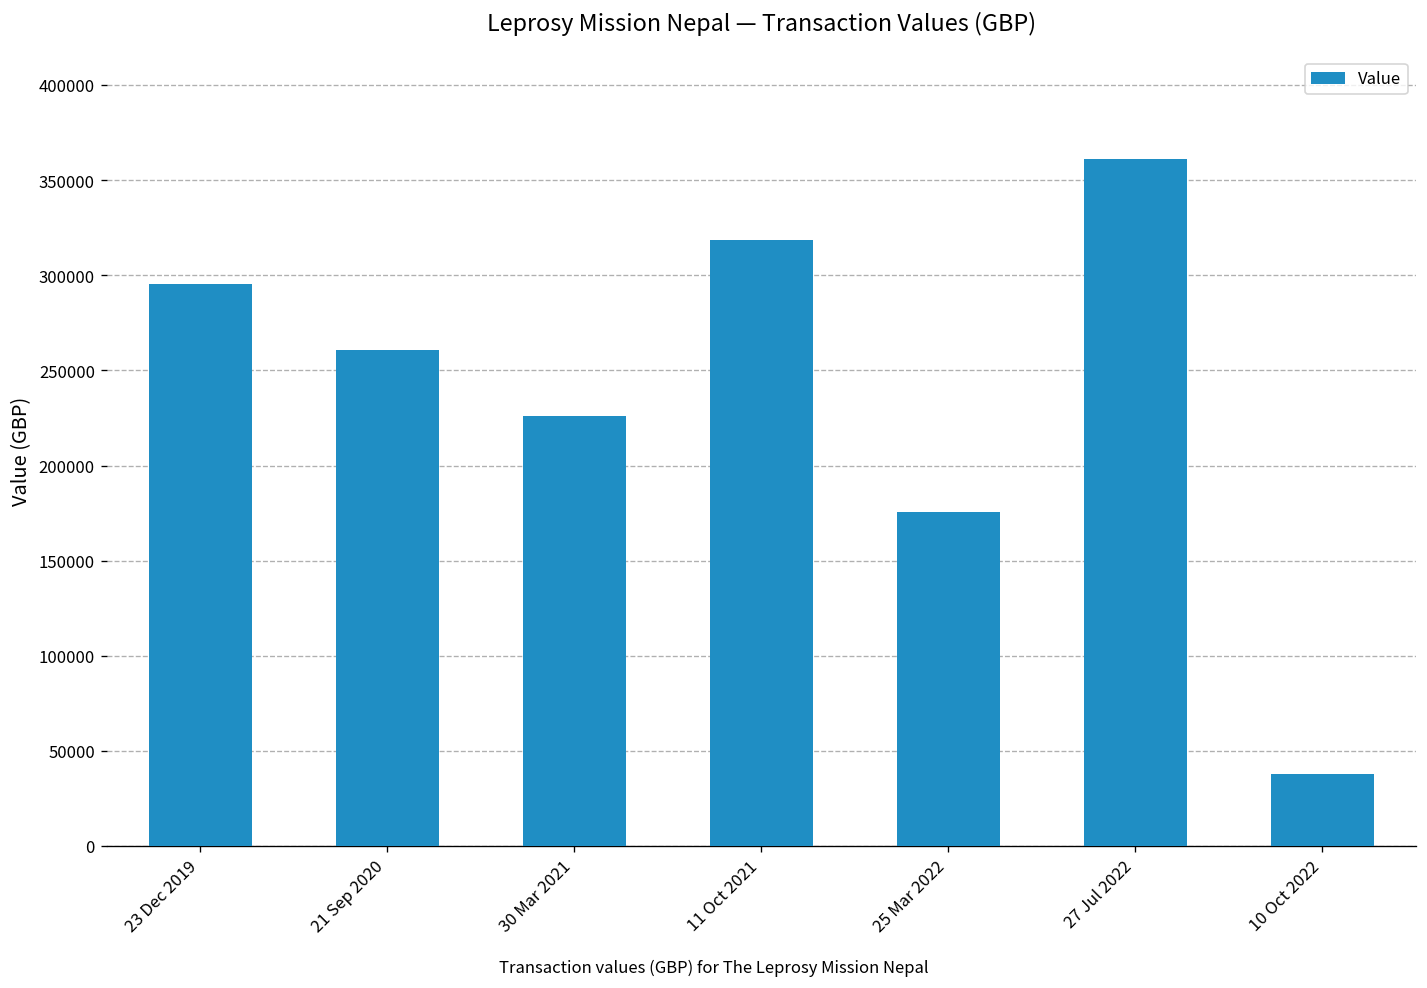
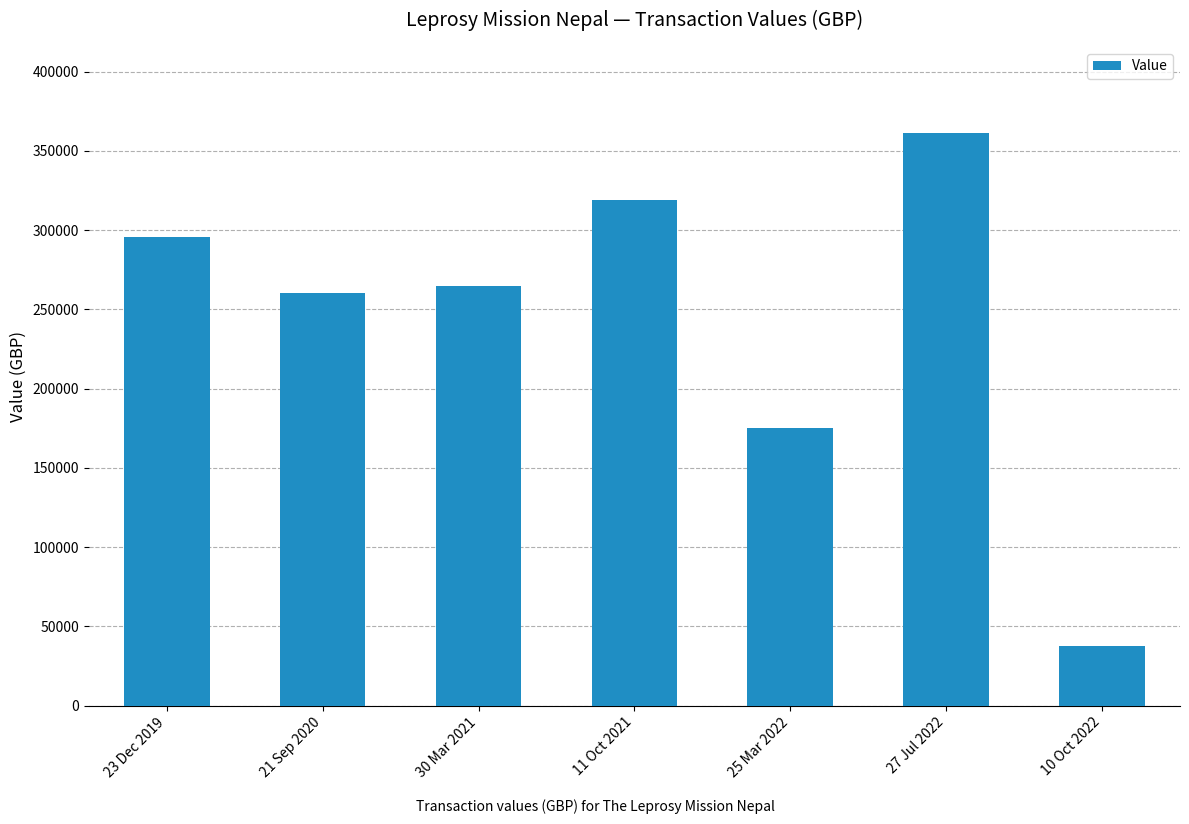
30 Mar 2021: 226000 -> 265000
